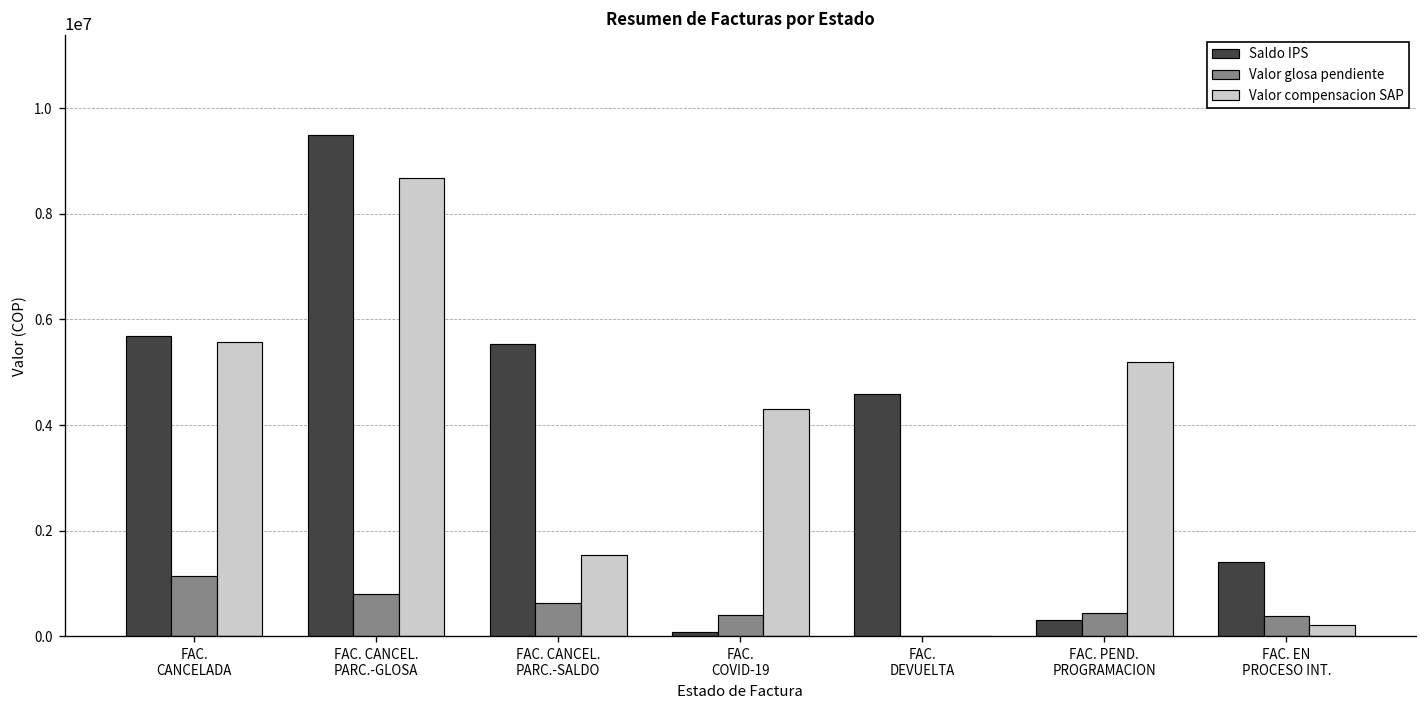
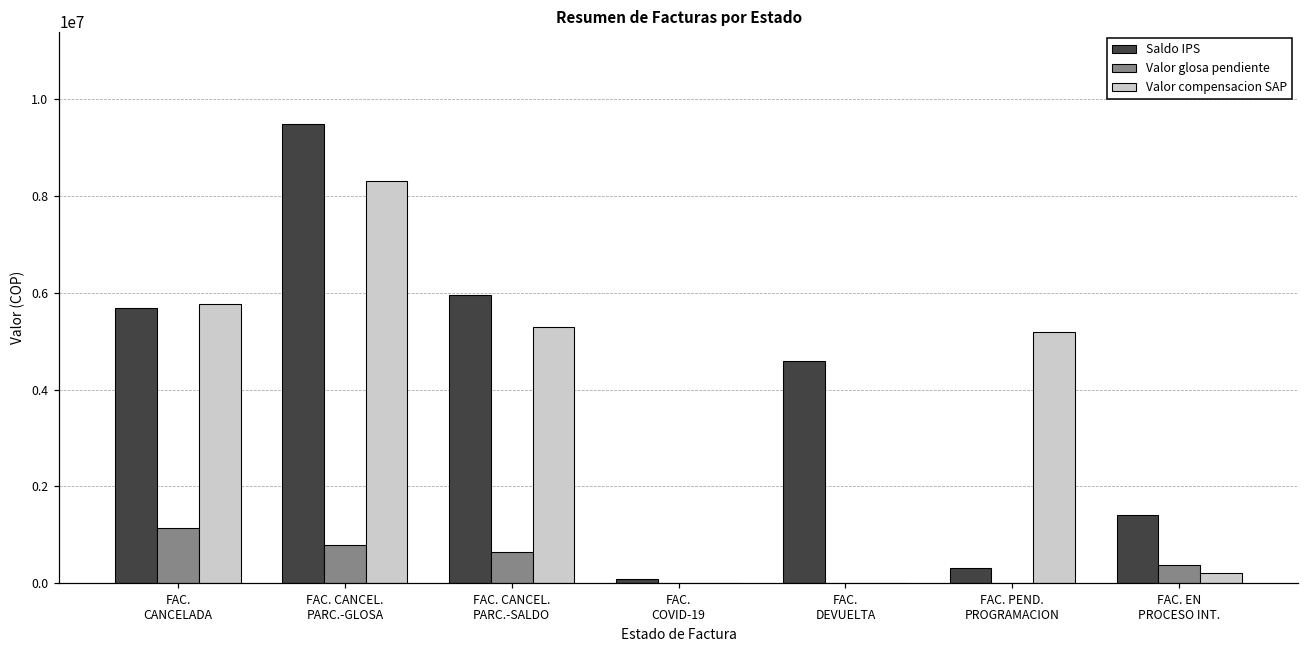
Valor compensacion SAP, FAC. CANCELADA: 5600000 -> 5800000
Valor compensacion SAP, FAC. CANCEL. PARC.-GLOSA: 8700000 -> 8300000
Saldo IPS, FAC. CANCEL. PARC.-SALDO: 5500000 -> 5900000
Valor compensacion SAP, FAC. CANCEL. PARC.-SALDO: 1500000 -> 5300000
Valor glosa pendiente, FAC. COVID-19: 400000 -> 0
Valor compensacion SAP, FAC. COVID-19: 4300000 -> 0
Valor glosa pendiente, FAC. PEND. PROGRAMACION: 400000 -> 0
